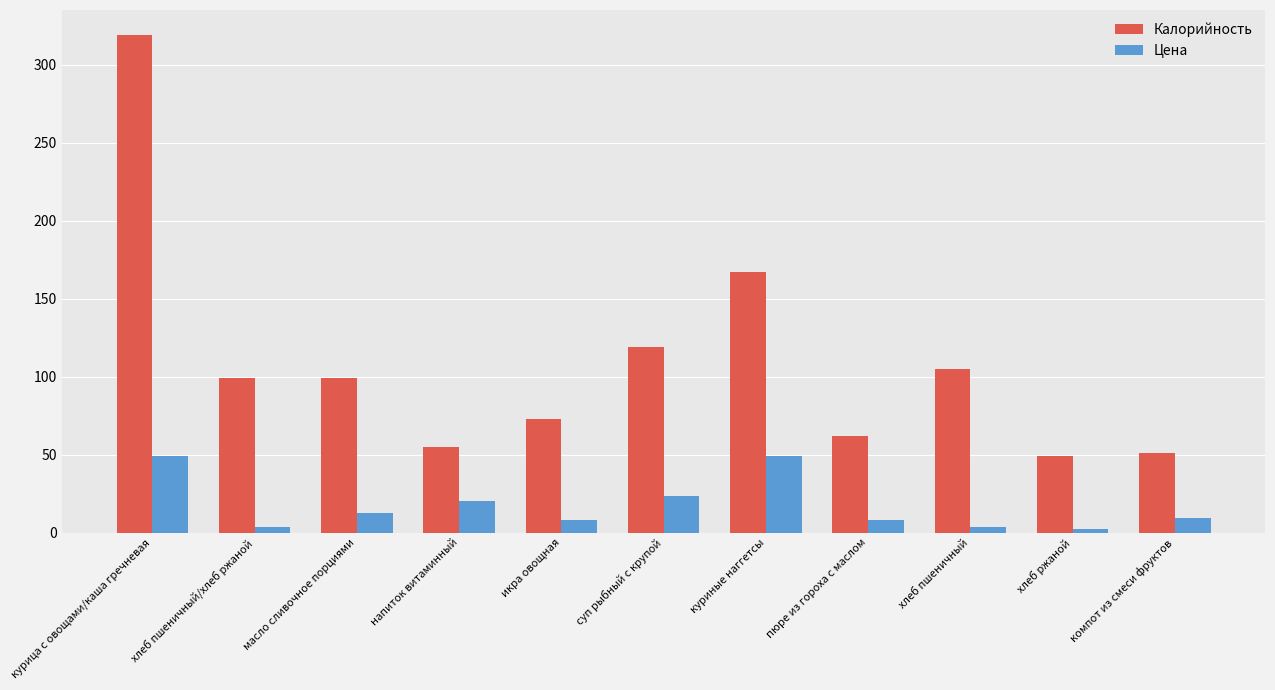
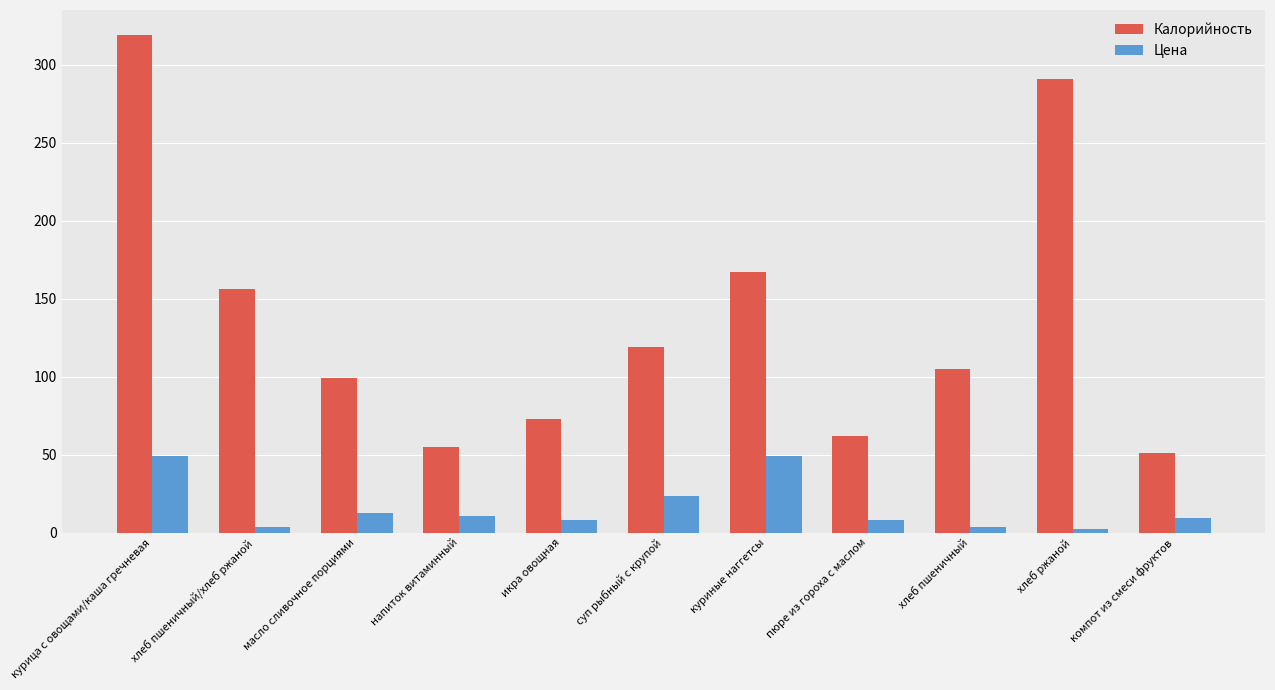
Калорийность, хлеб пшеничный/хлеб ржаной: 99 -> 156
Цена, напиток витаминный: 20 -> 11
Калорийность, хлеб ржаной: 49 -> 291
